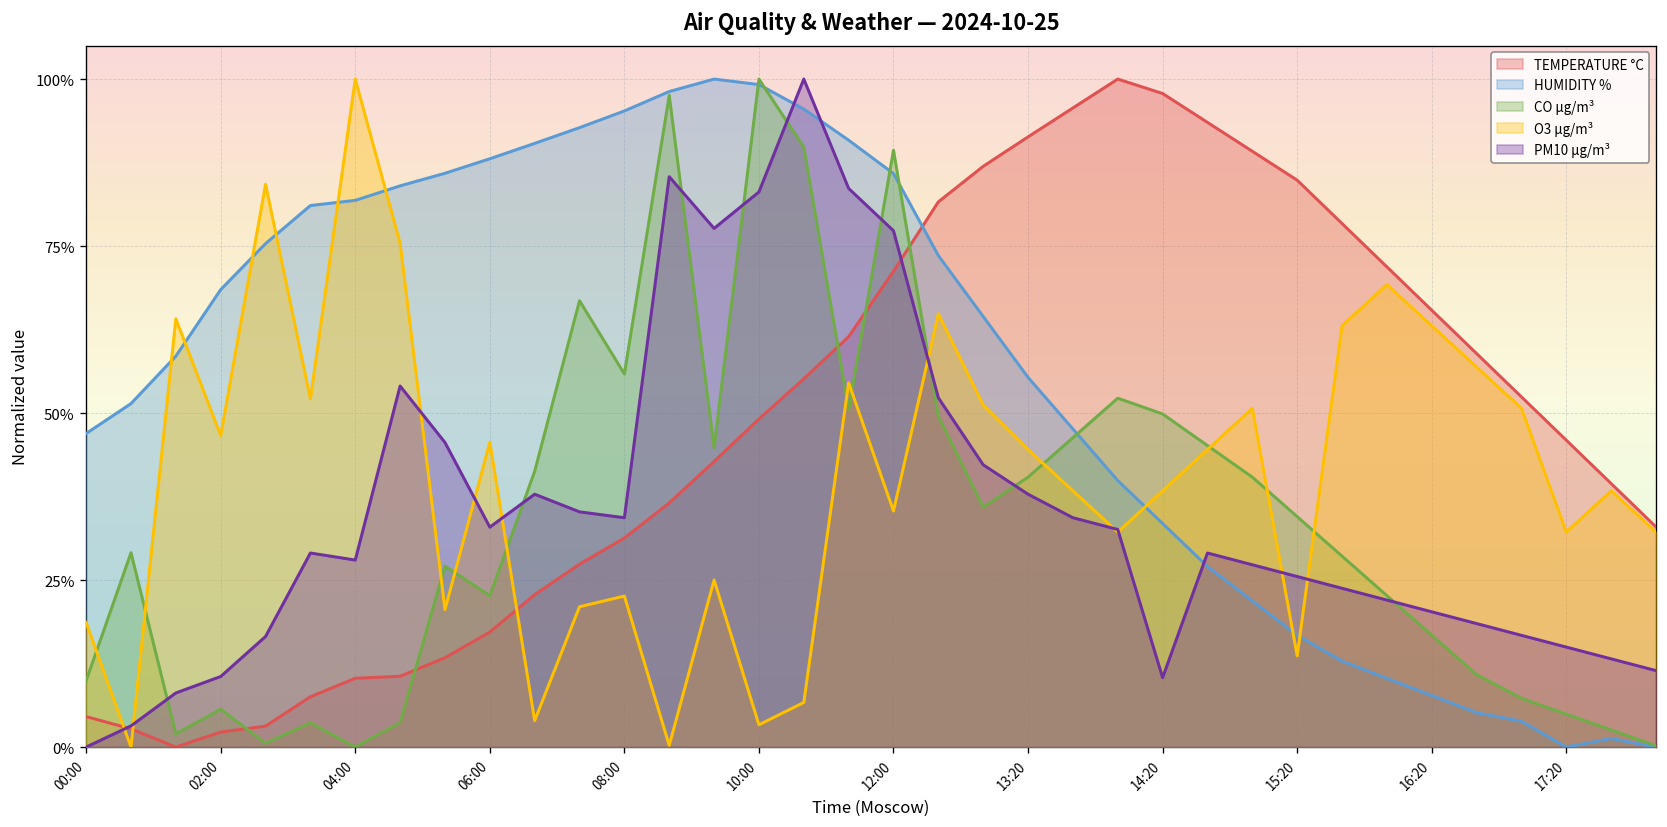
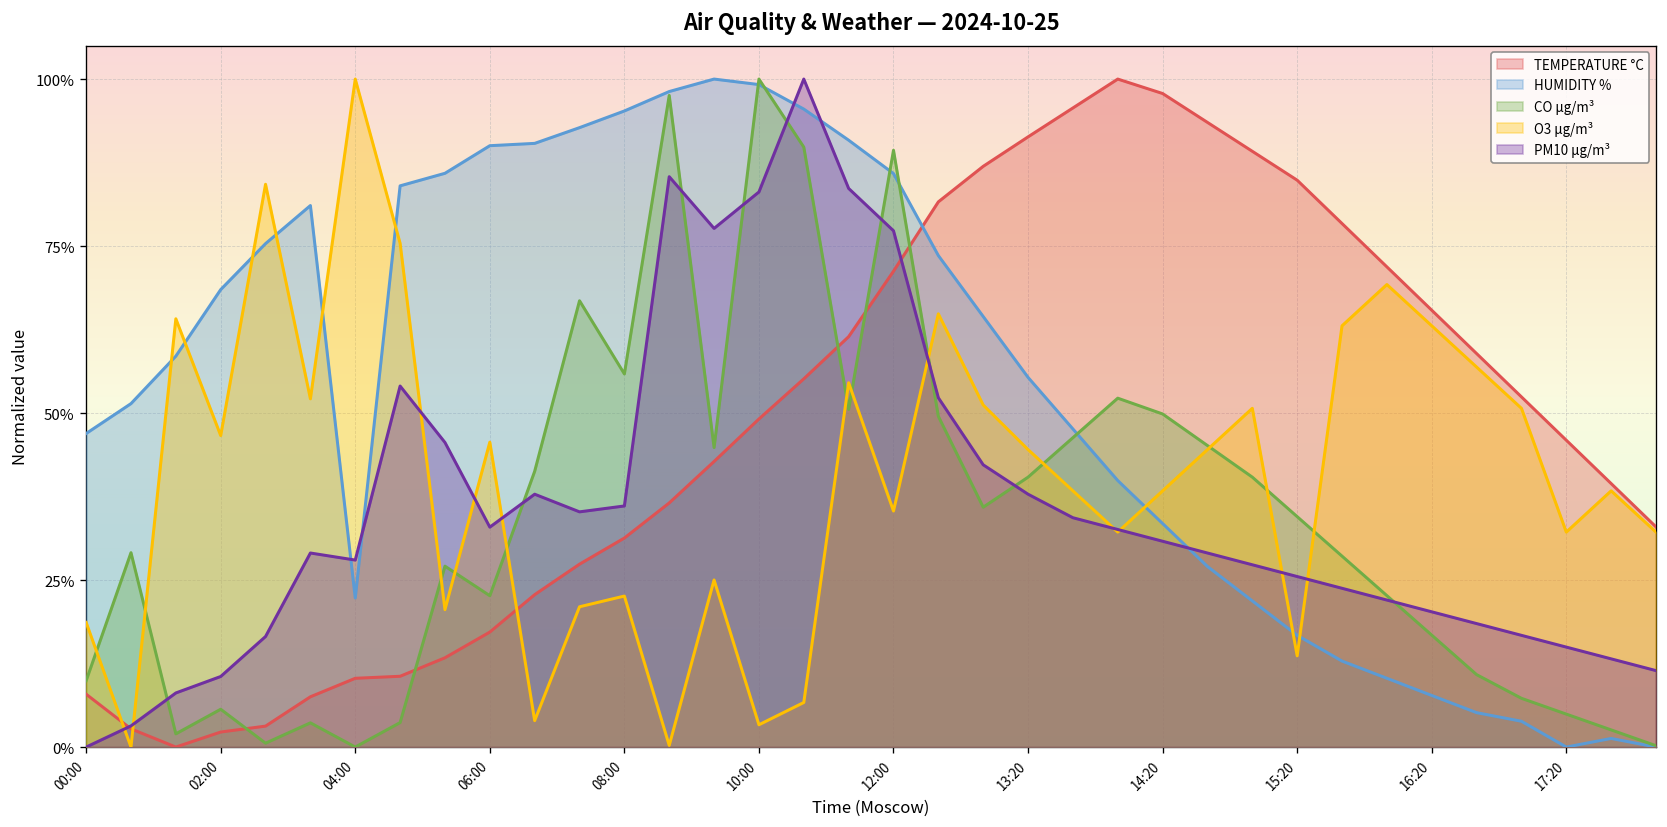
TEMPERATURE °C, 00:00: 5% -> 8%
HUMIDITY %, 04:00: 82% -> 22%
HUMIDITY %, 06:00: 88% -> 90%
PM10 µg/m³, 08:00: 34% -> 36%
PM10 µg/m³, 14:20: 10% -> 31%
